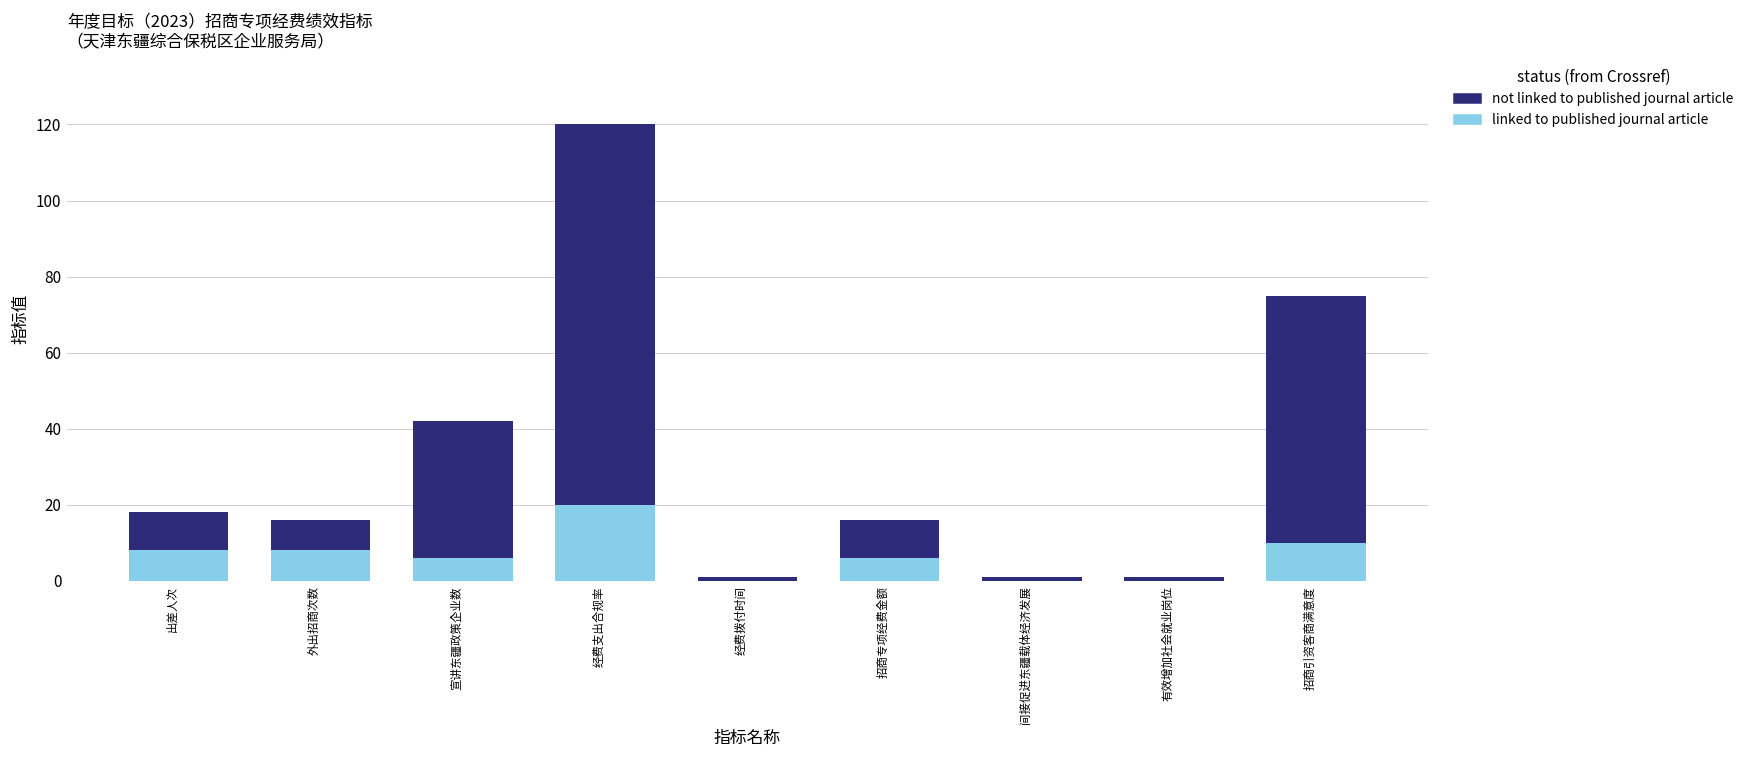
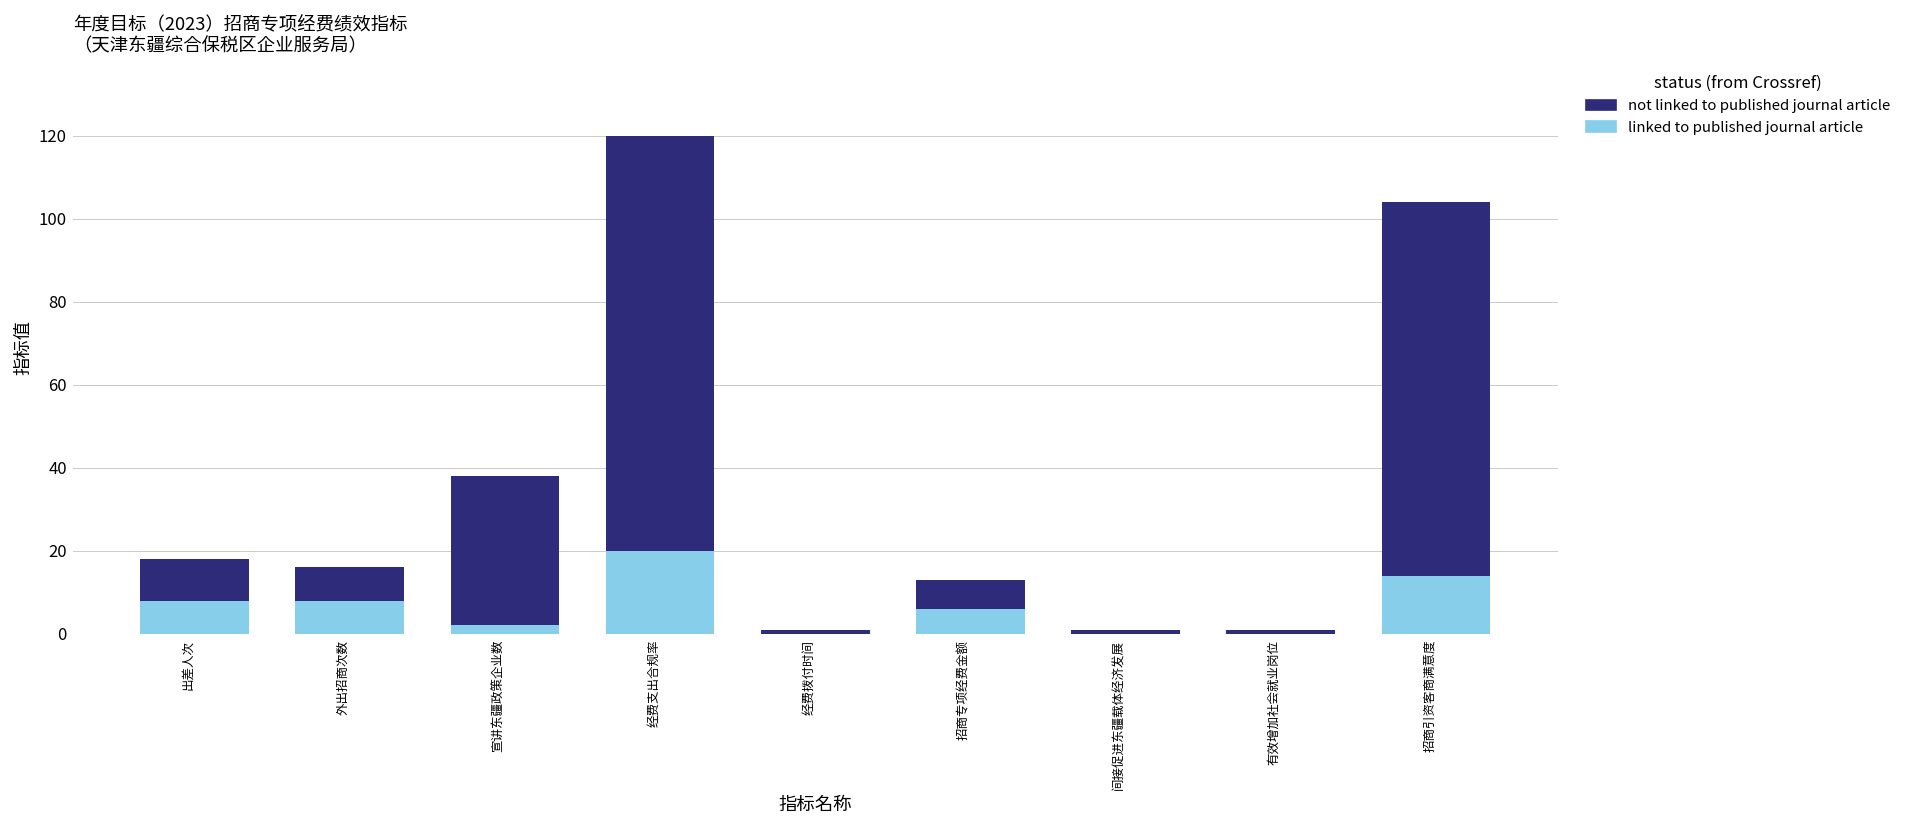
linked to published journal article, 宣讲东疆政策企业数: 6 -> 2
not linked to published journal article, 招商专项经费金额: 10 -> 7
linked to published journal article, 招商引资客商满意度: 10 -> 14
not linked to published journal article, 招商引资客商满意度: 65 -> 90
